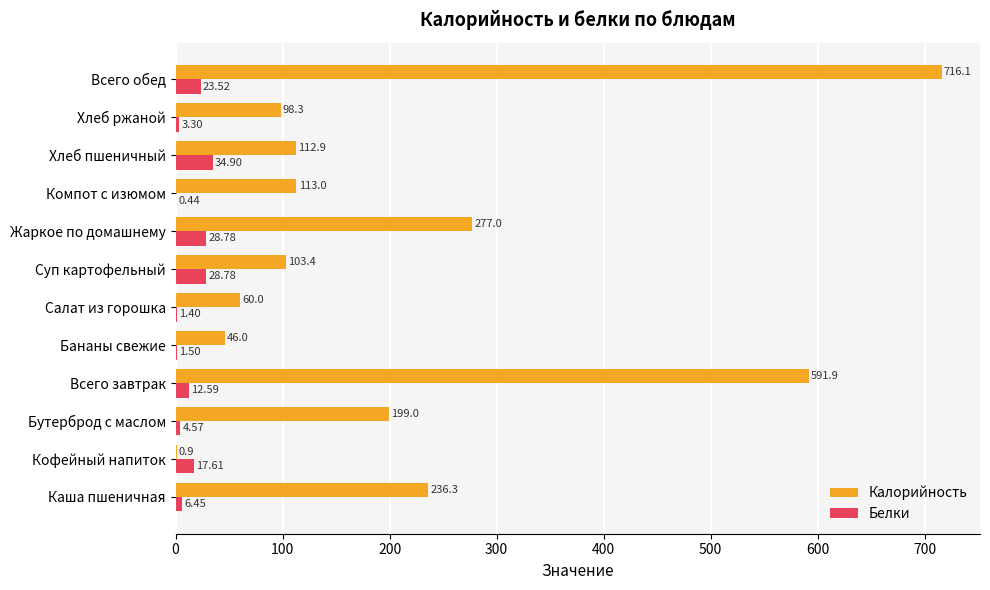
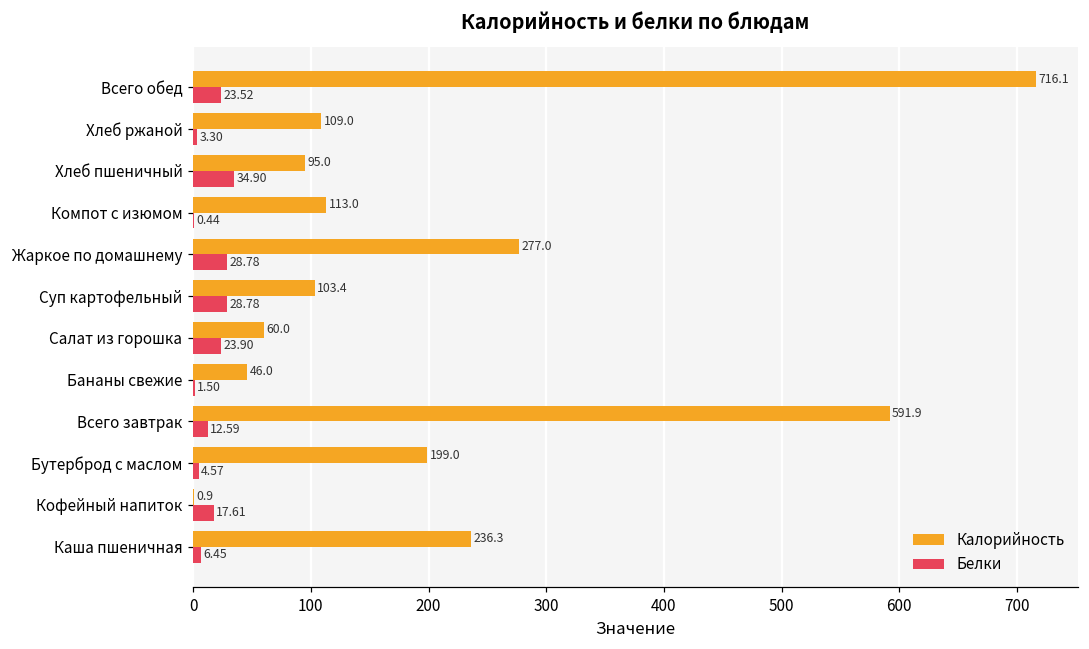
Калорийность, Хлеб ржаной: 98.3 -> 109.0
Калорийность, Хлеб пшеничный: 112.9 -> 95.0
Белки, Салат из горошка: 1.40 -> 23.90
